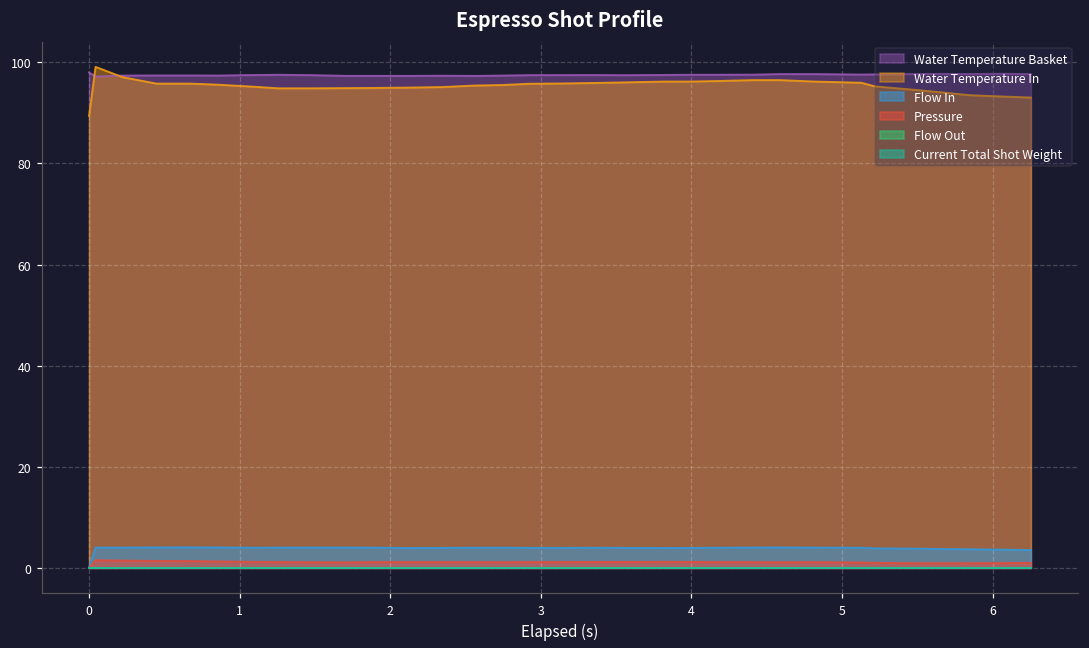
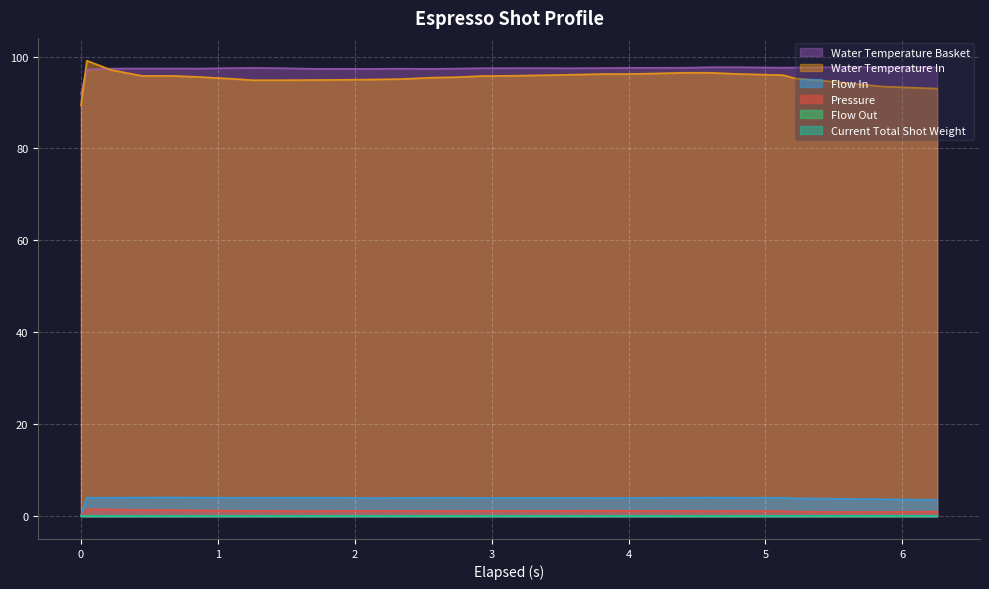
Water Temperature Basket, 0: 98 -> 92
